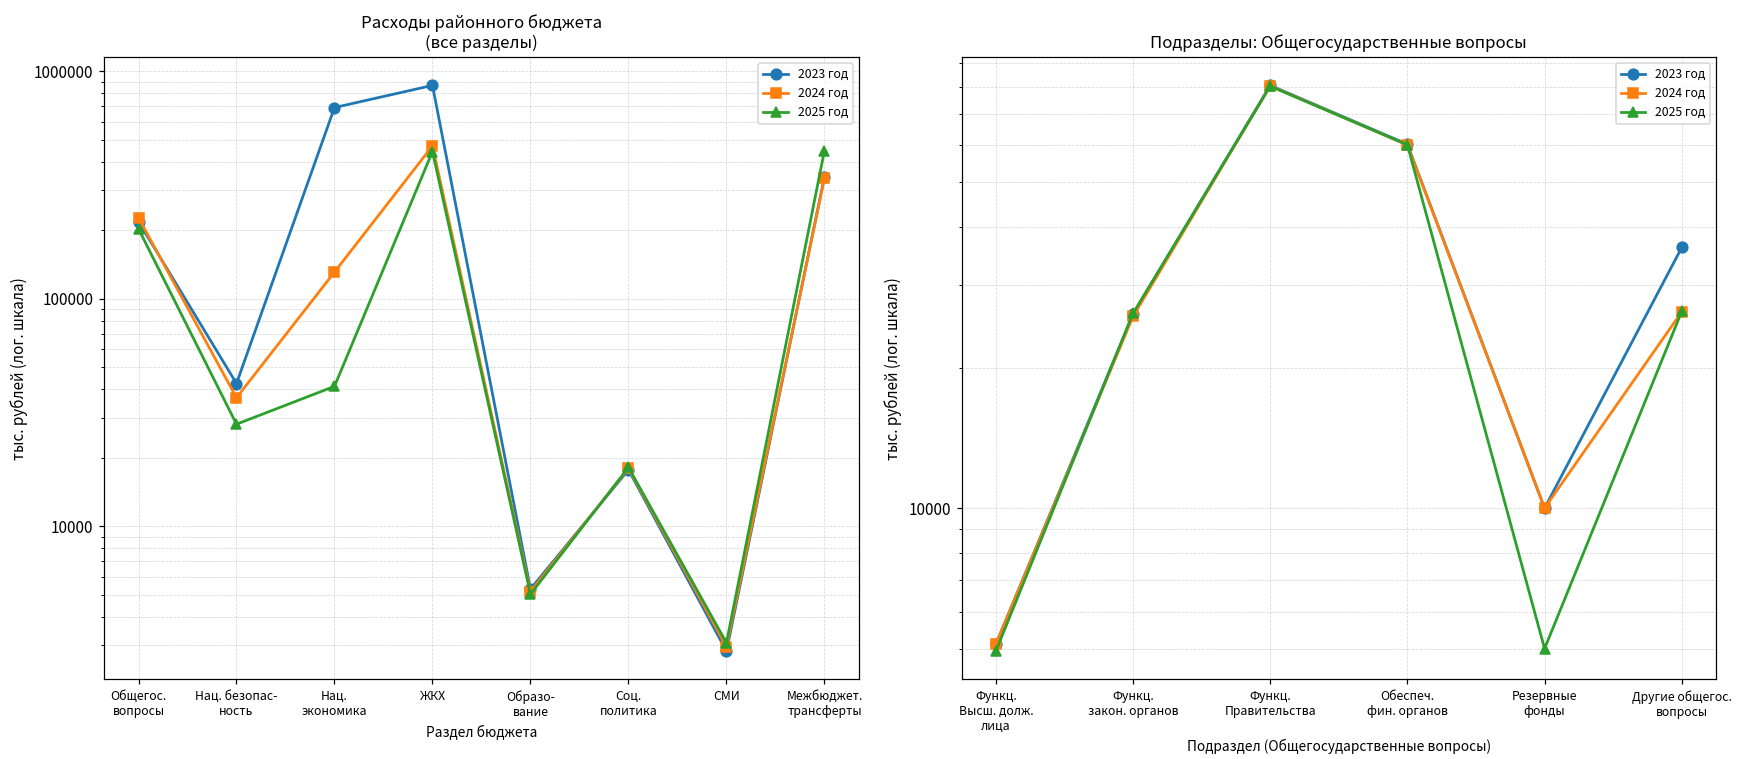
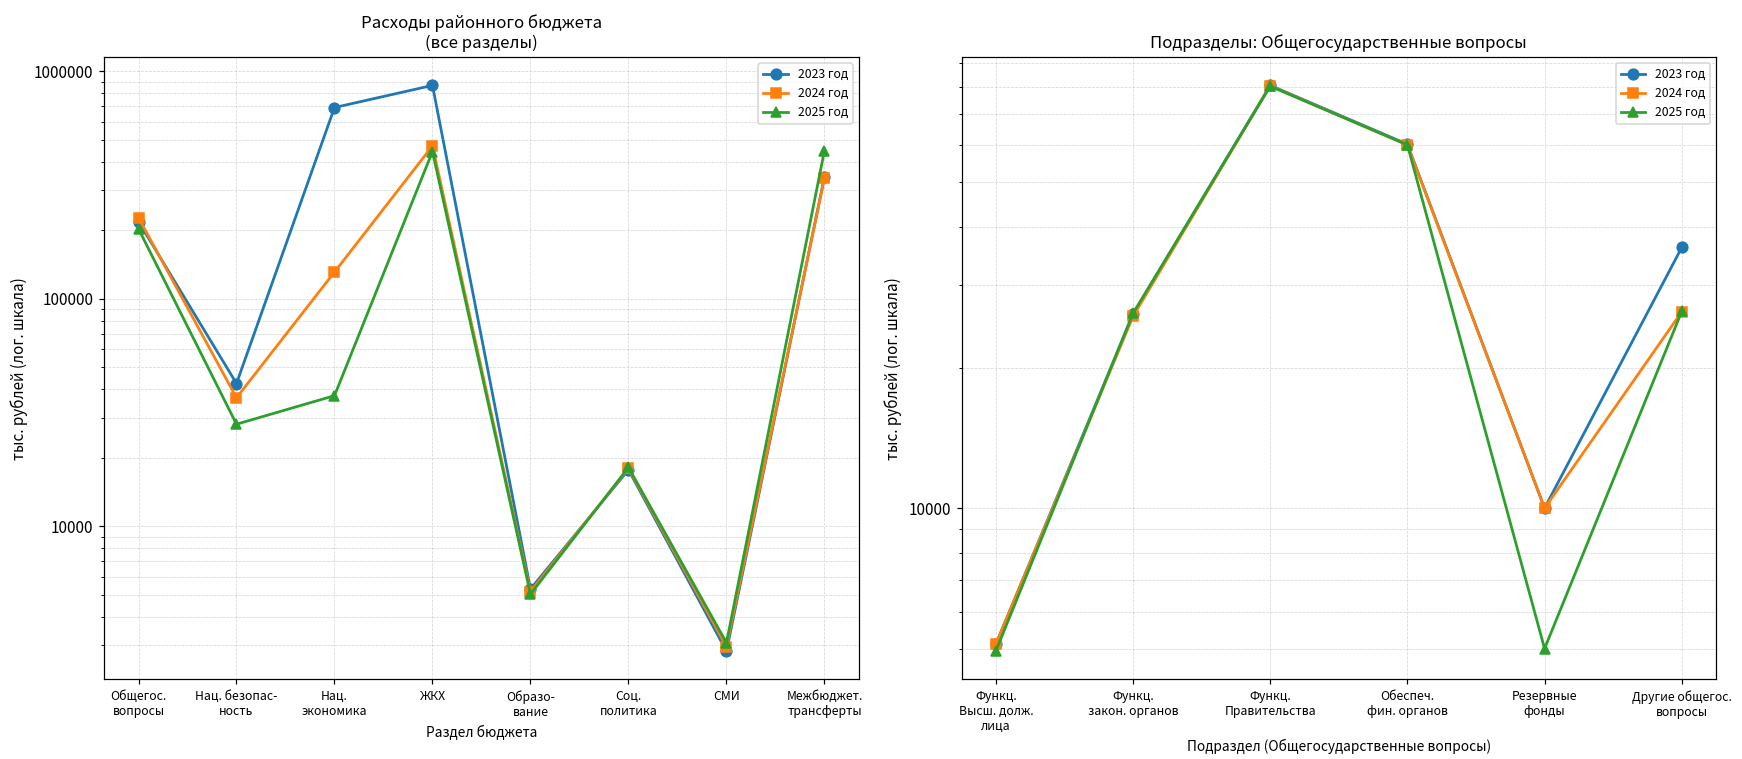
Расходы районного бюджета (все разделы), 2025 год, Нац. экономика: 41000 -> 37000
